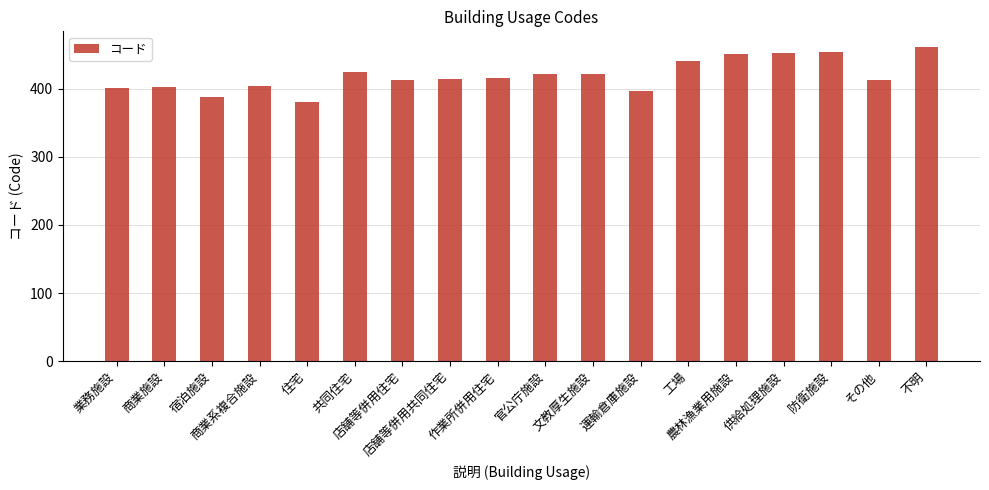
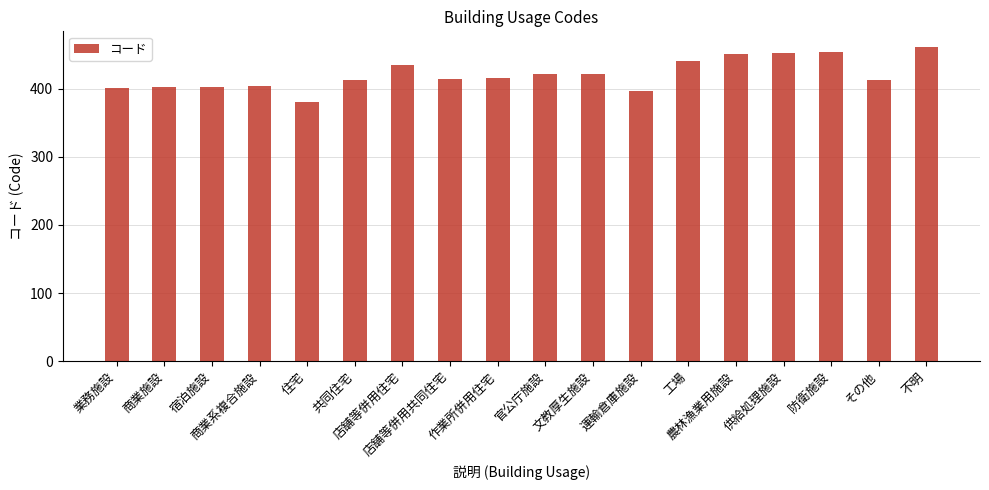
宿泊施設: 390 -> 400
共同住宅: 420 -> 410
店舗等併用住宅: 410 -> 440
